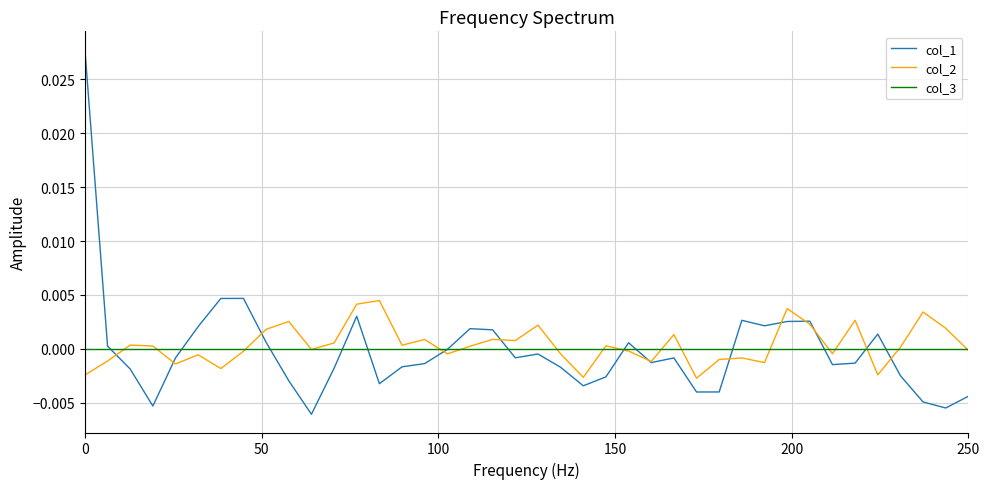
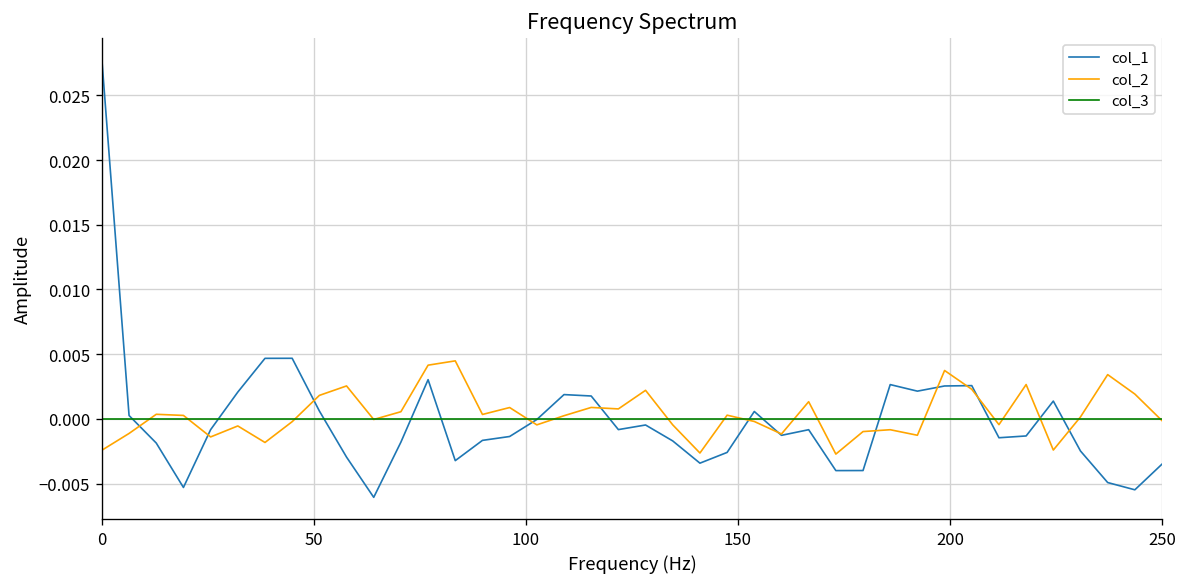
col_1, 250: -0.0044 -> -0.0035
